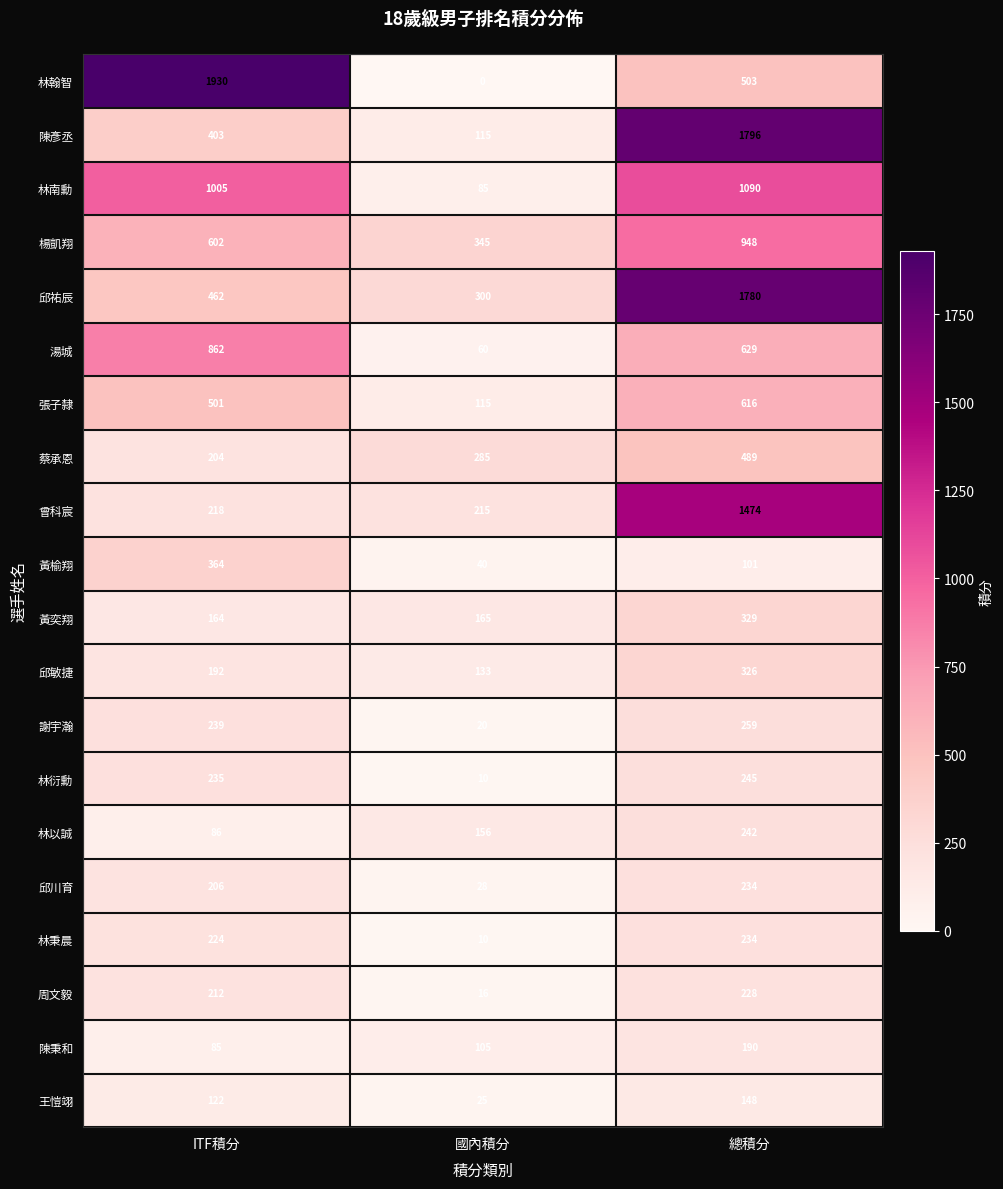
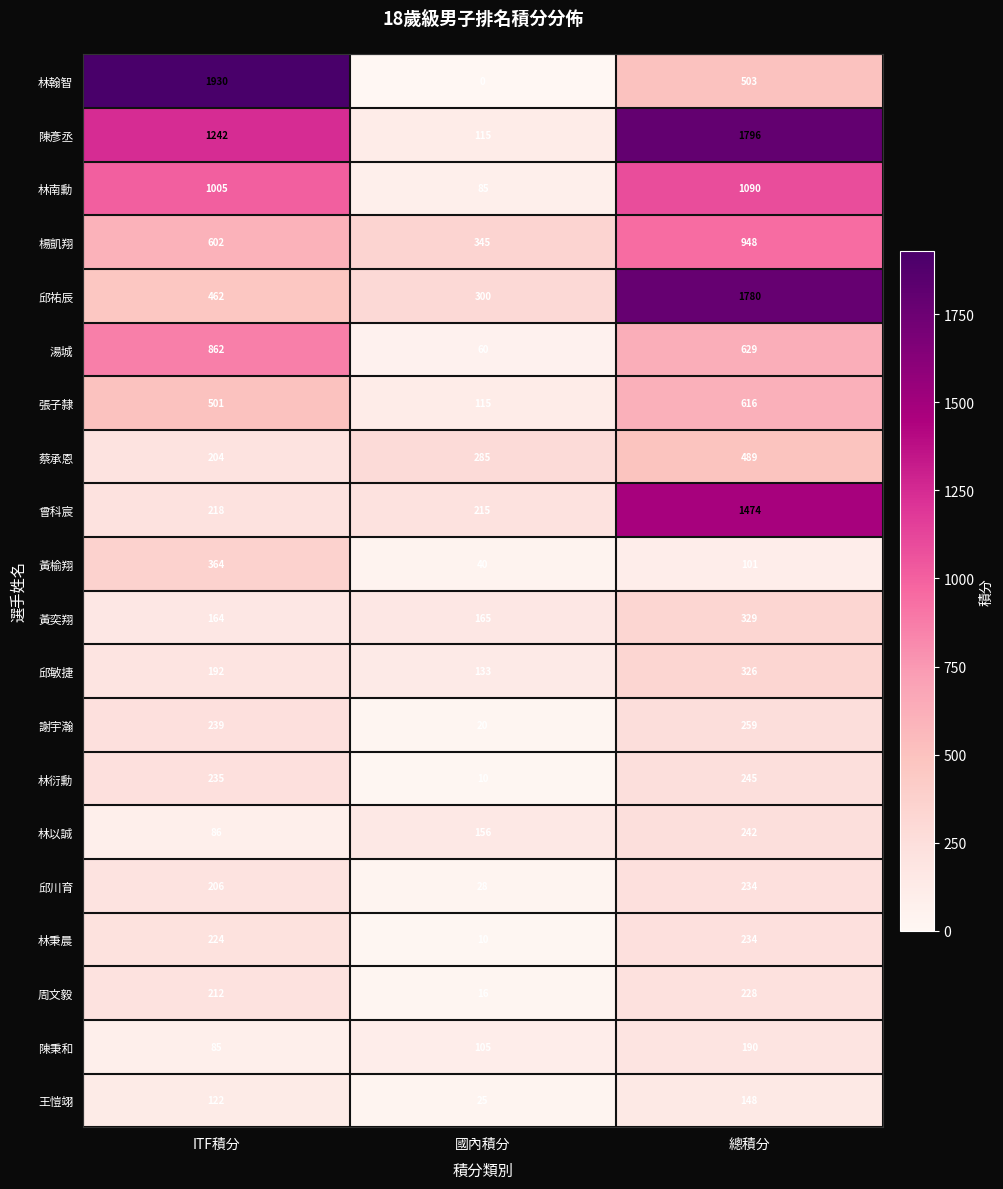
陳彥丞, ITF積分: 403 -> 1242
